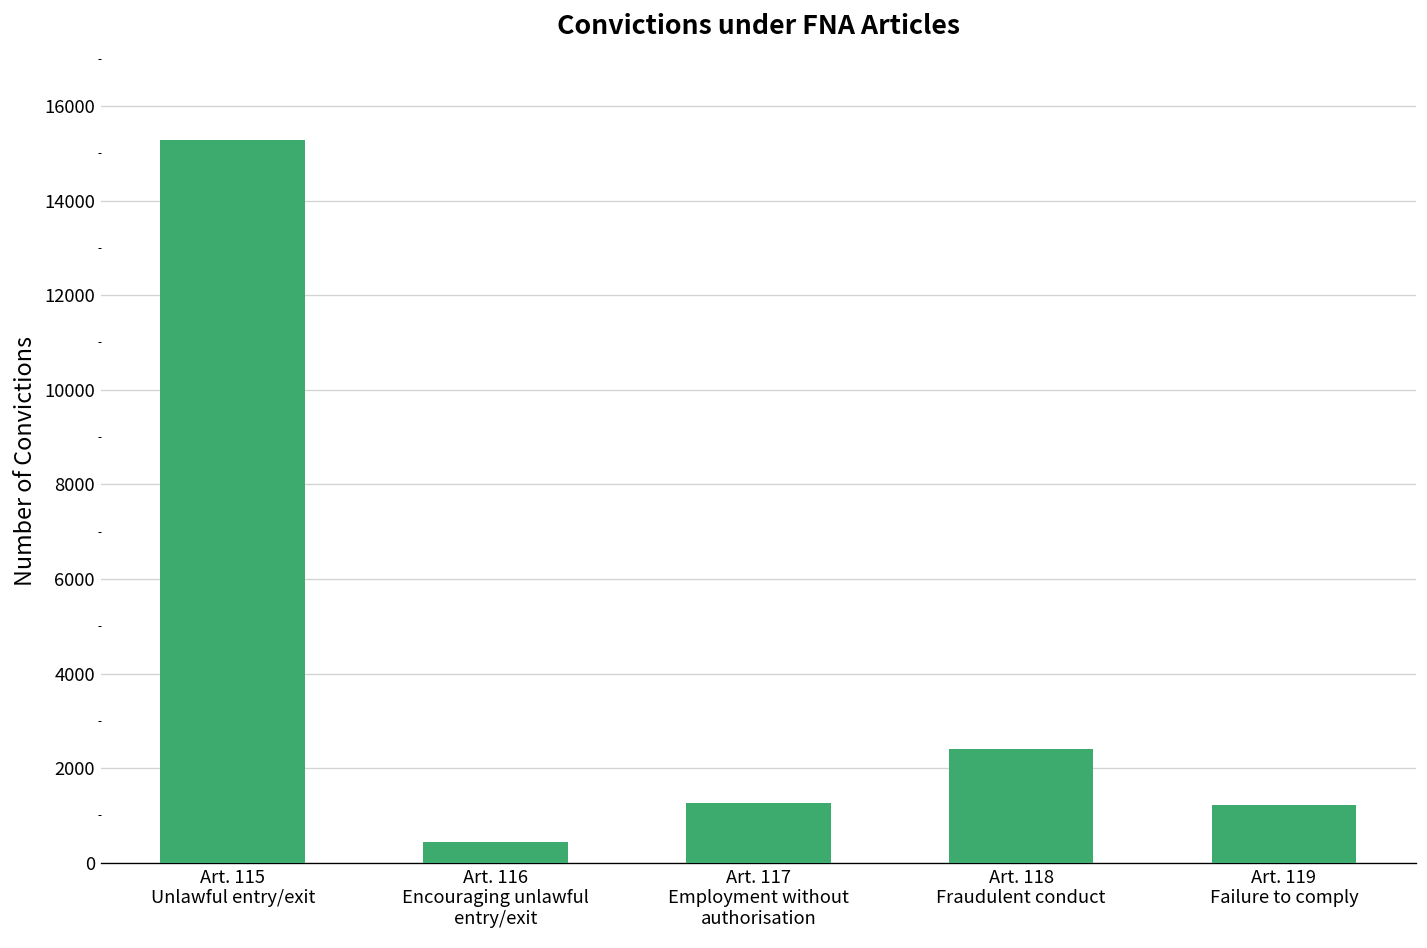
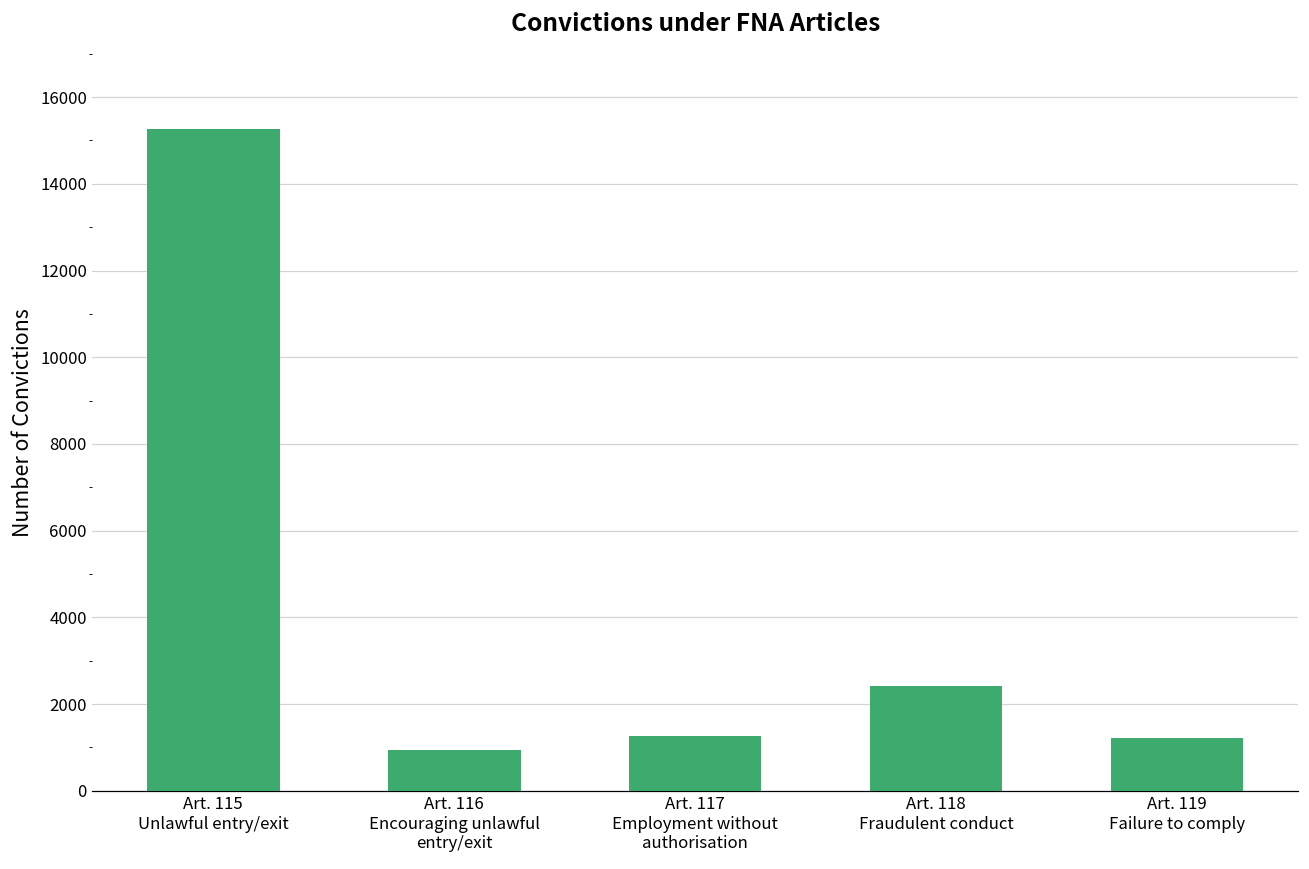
Art. 116 Encouraging unlawful entry/exit: 400 -> 900
